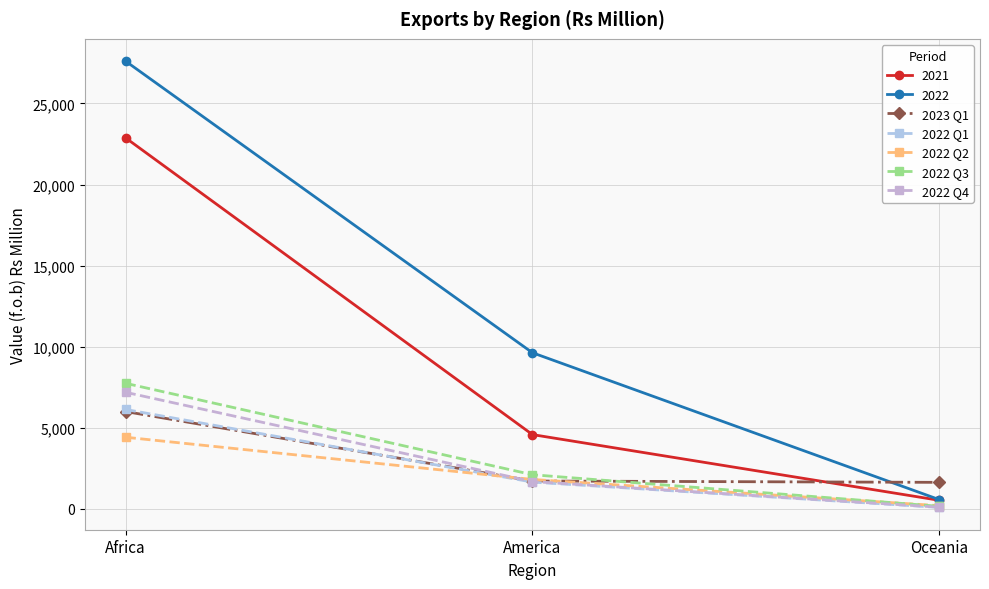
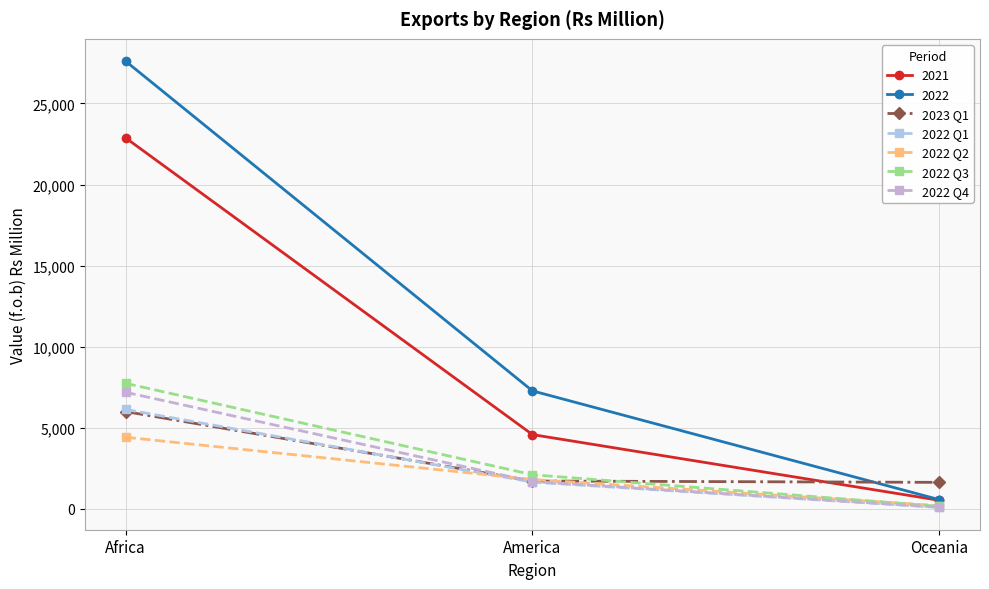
2022, America: 9,600 -> 7,300
